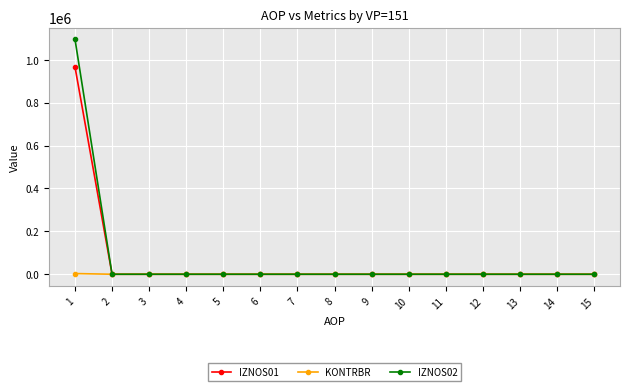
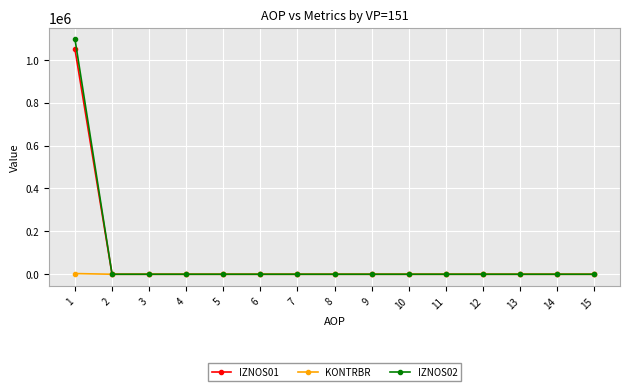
IZNOS01, 1: 970000 -> 1050000
